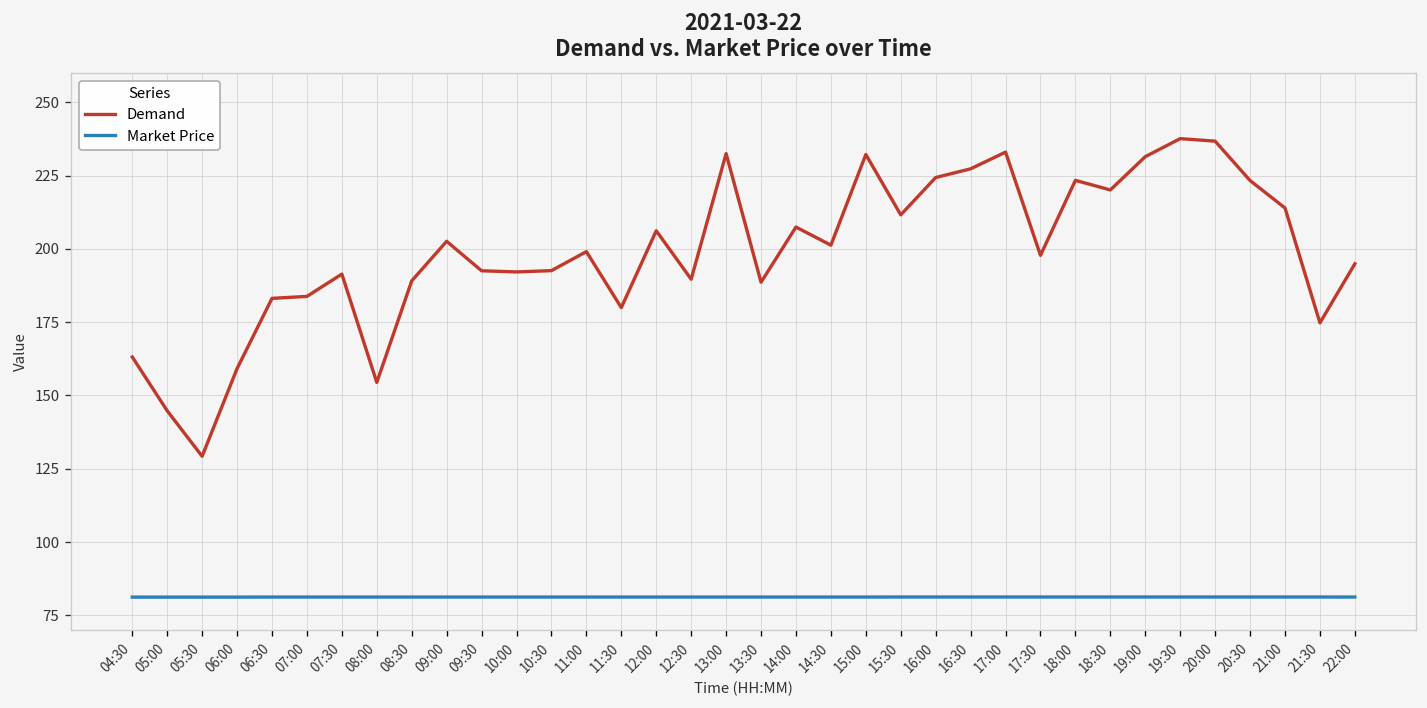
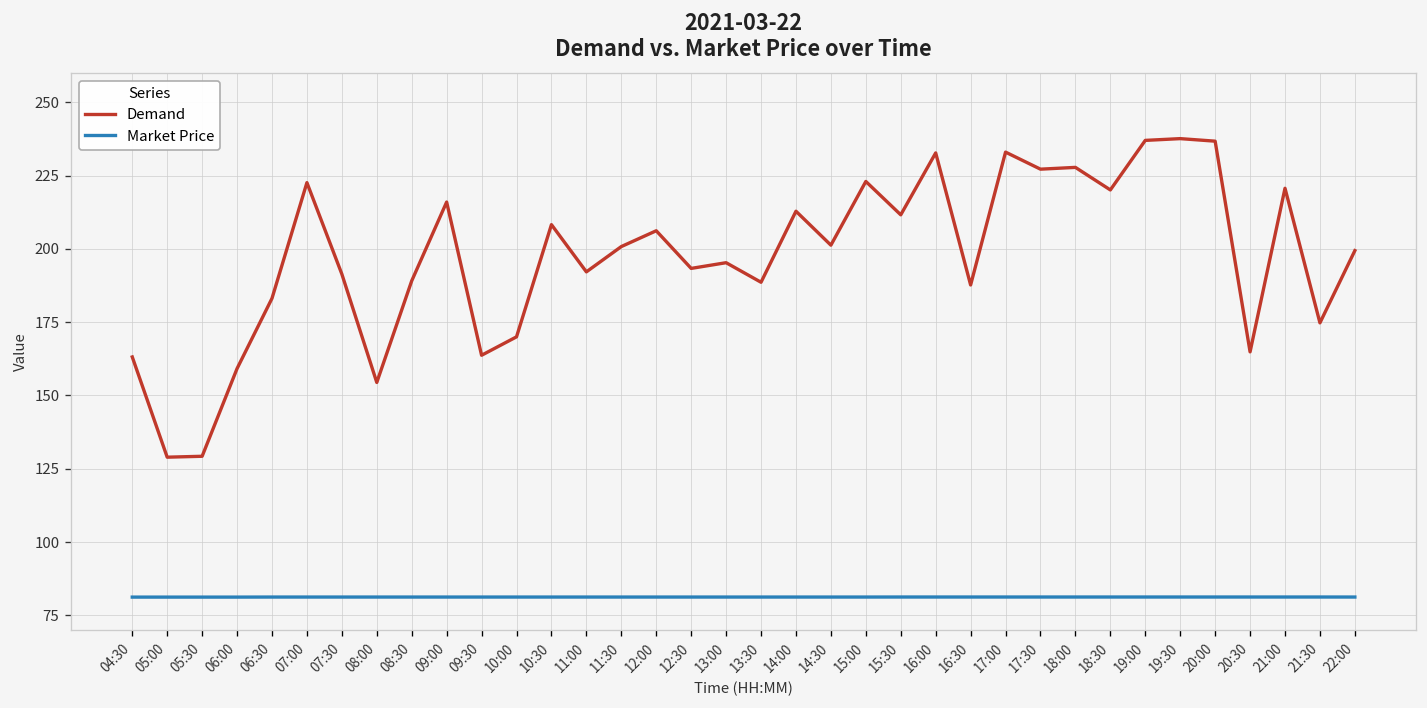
Demand, 05:00: 145 -> 129
Demand, 07:00: 184 -> 223
Demand, 09:00: 203 -> 216
Demand, 09:30: 193 -> 164
Demand, 10:00: 192 -> 170
Demand, 10:30: 193 -> 208
Demand, 11:00: 199 -> 192
Demand, 11:30: 180 -> 201
Demand, 12:30: 190 -> 193
Demand, 13:00: 233 -> 195
Demand, 14:00: 207 -> 213
Demand, 15:00: 232 -> 223
Demand, 16:00: 224 -> 233
Demand, 16:30: 227 -> 188
Demand, 17:30: 198 -> 227
Demand, 18:00: 223 -> 228
Demand, 19:00: 231 -> 237
Demand, 20:30: 223 -> 165
Demand, 21:00: 214 -> 221
Demand, 22:00: 195 -> 199
